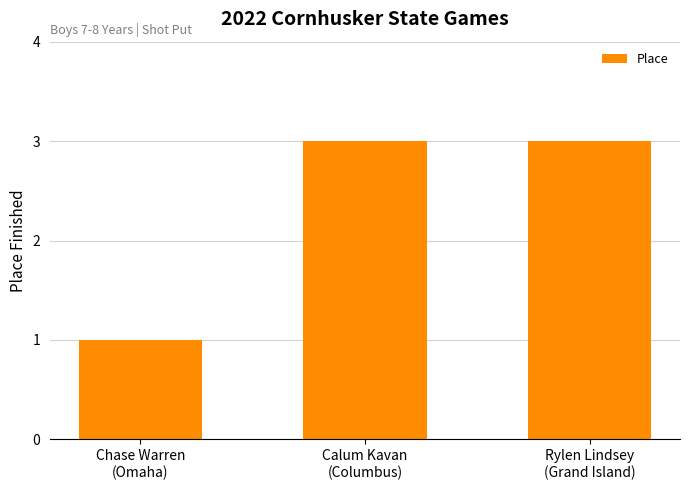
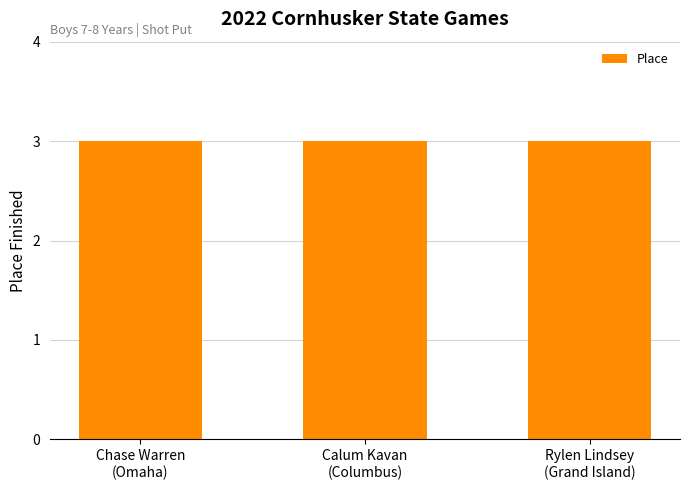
Chase Warren (Omaha): 1 -> 3
